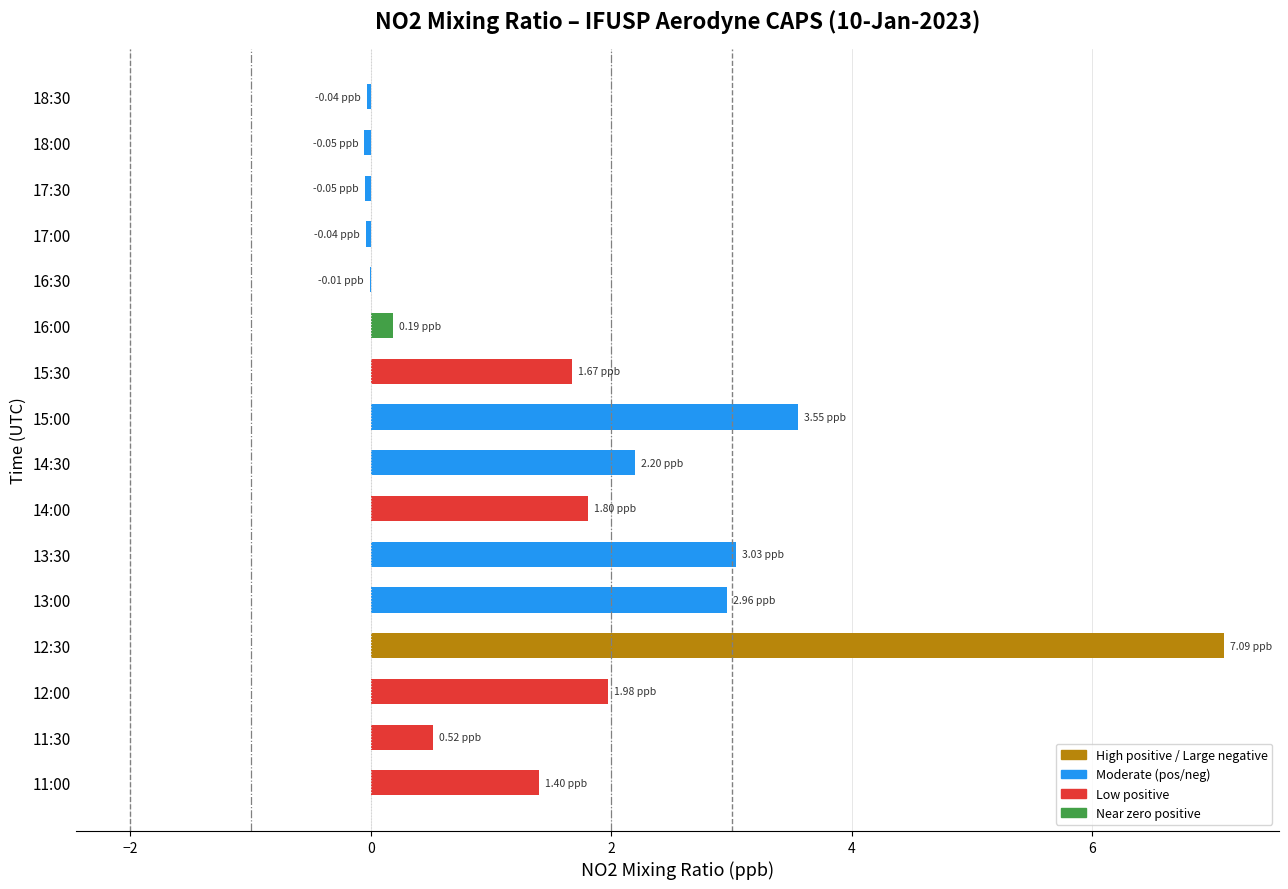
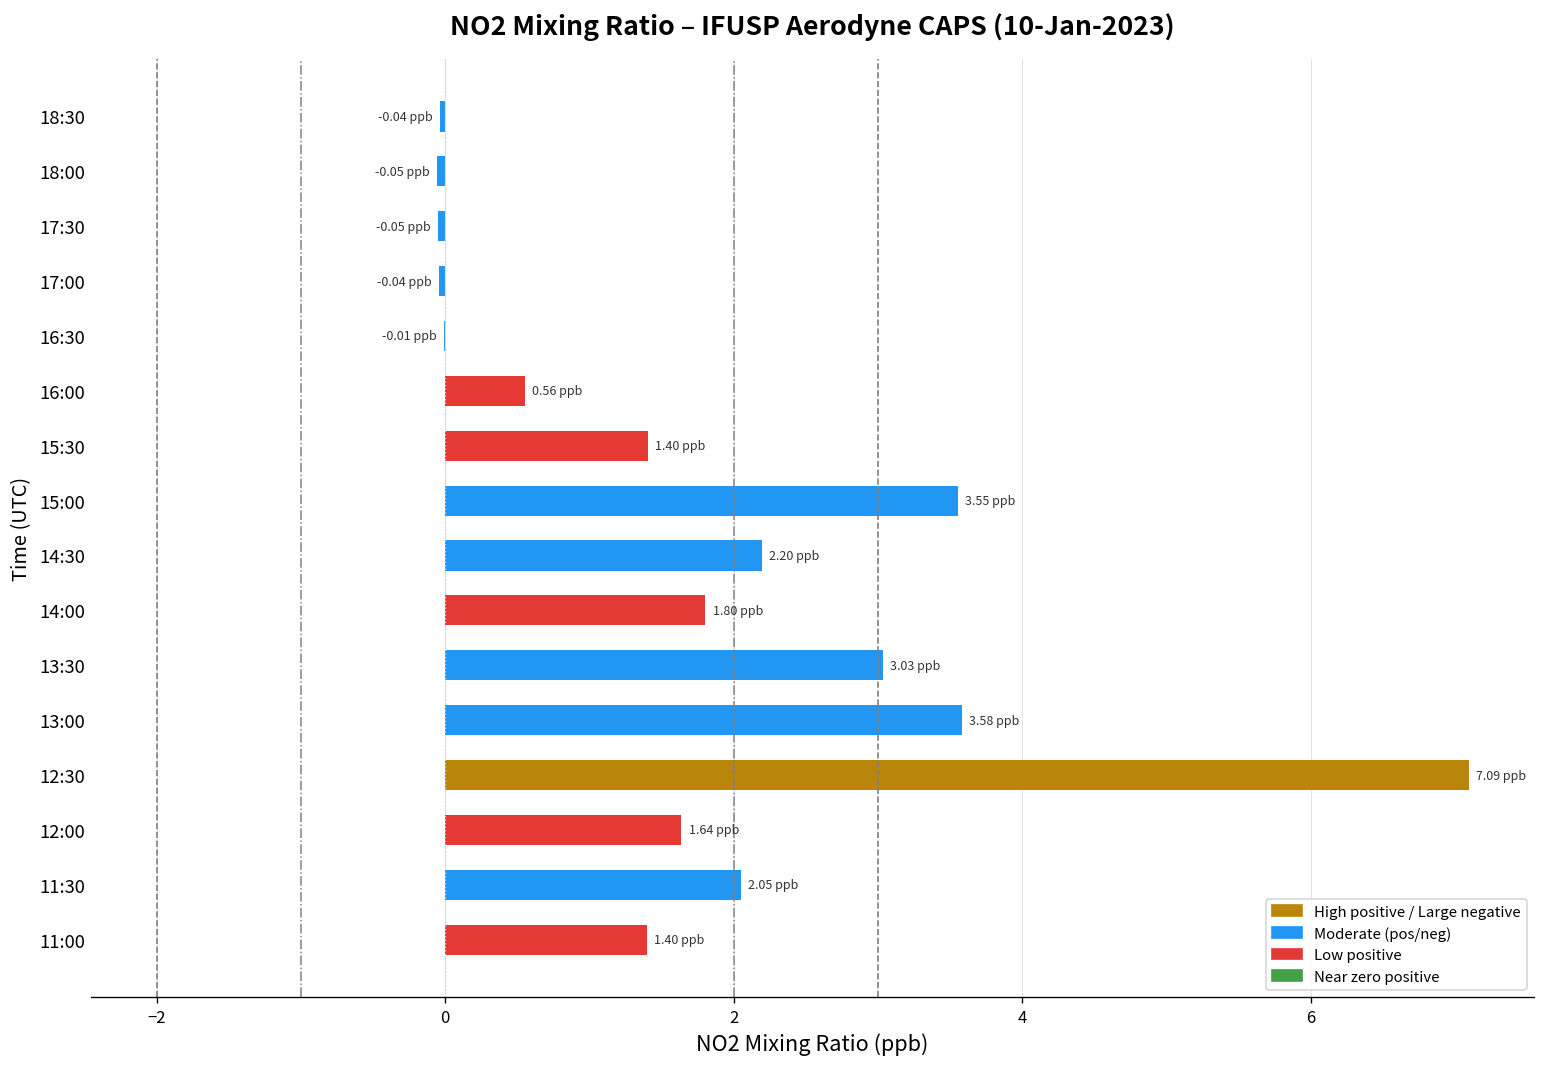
16:00: 0.19 -> 0.56
15:30: 1.67 -> 1.40
13:00: 2.96 -> 3.58
12:00: 1.98 -> 1.64
11:30: 0.52 -> 2.05
